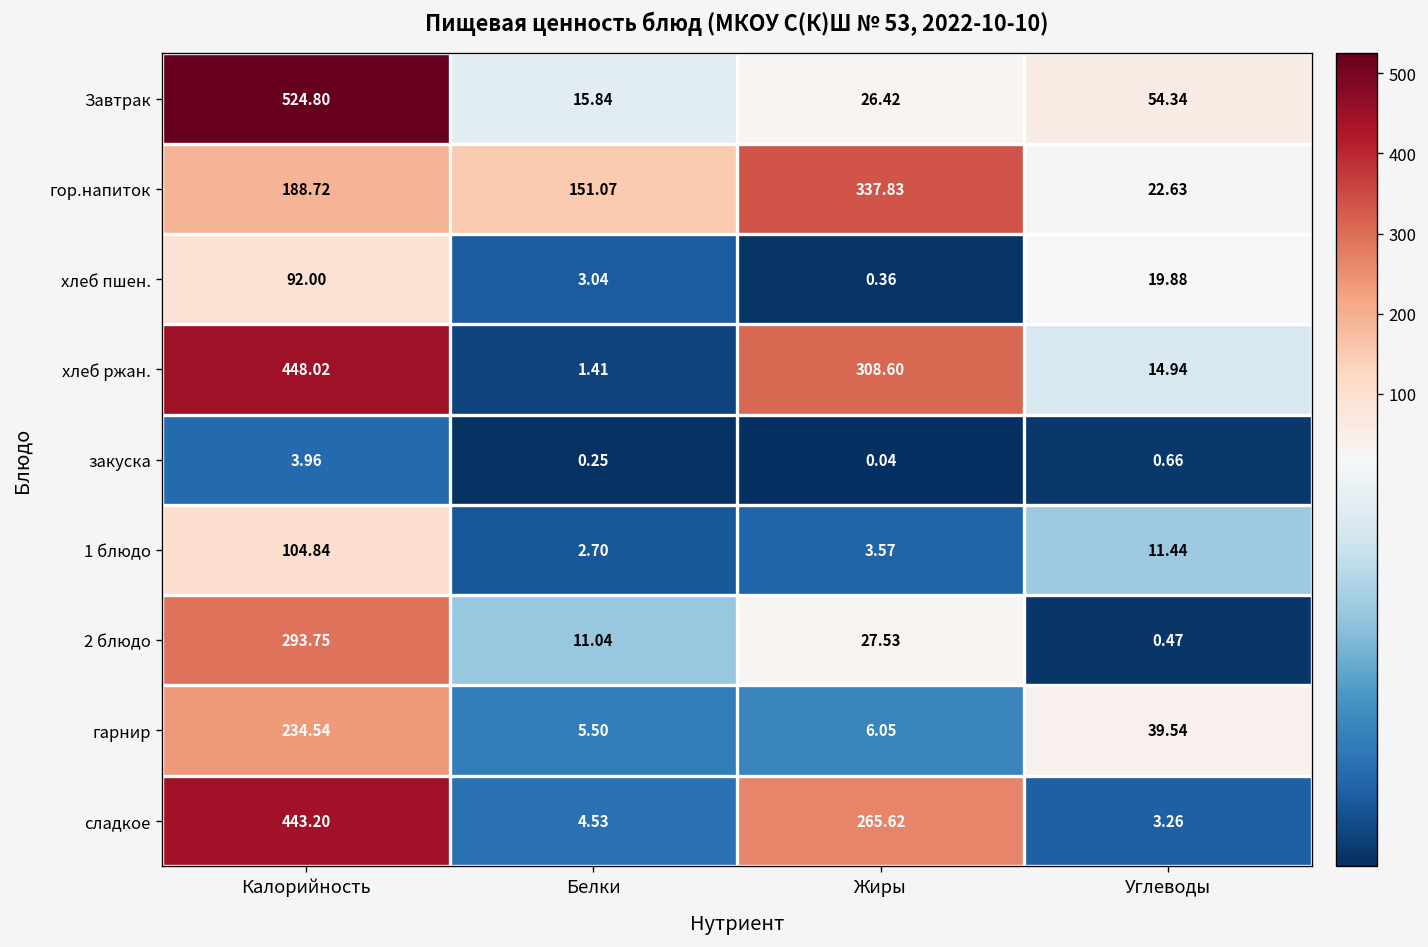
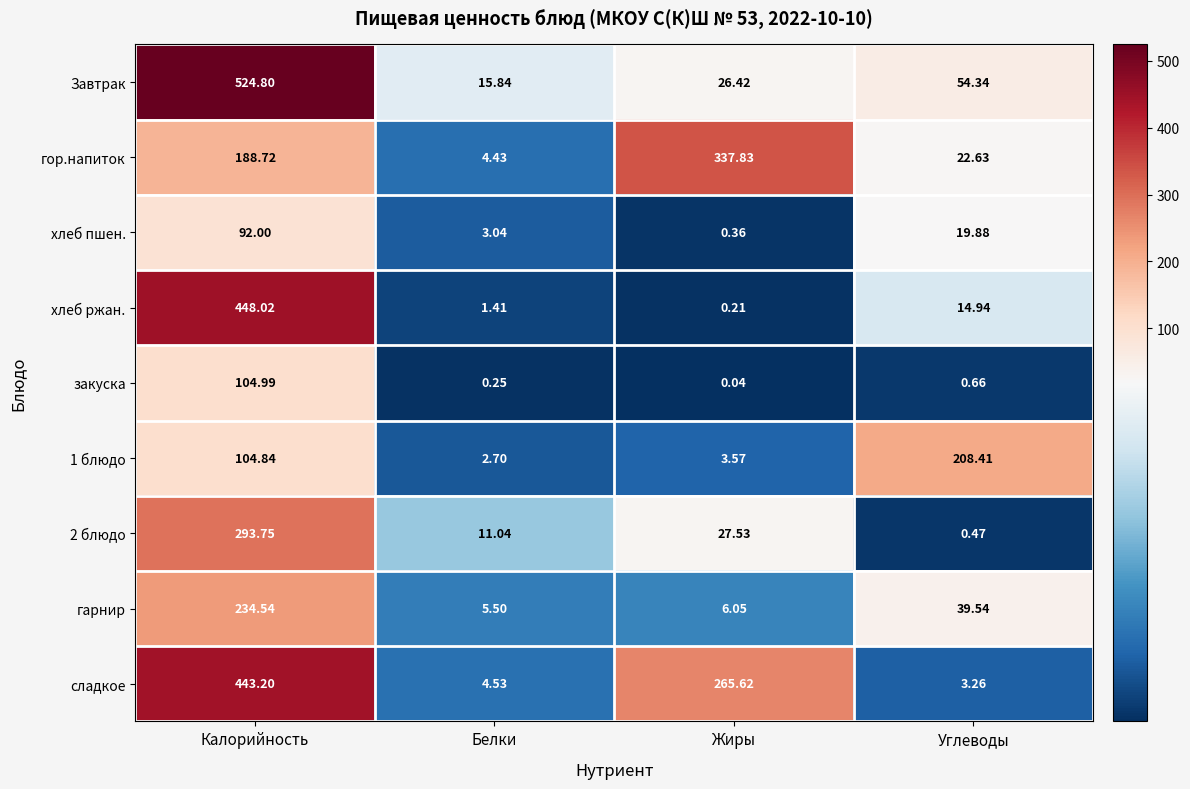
гор.напиток, Белки: 151.07 -> 4.43
хлеб ржан., Жиры: 308.60 -> 0.21
закуска, Калорийность: 3.96 -> 104.99
1 блюдо, Углеводы: 11.44 -> 208.41
